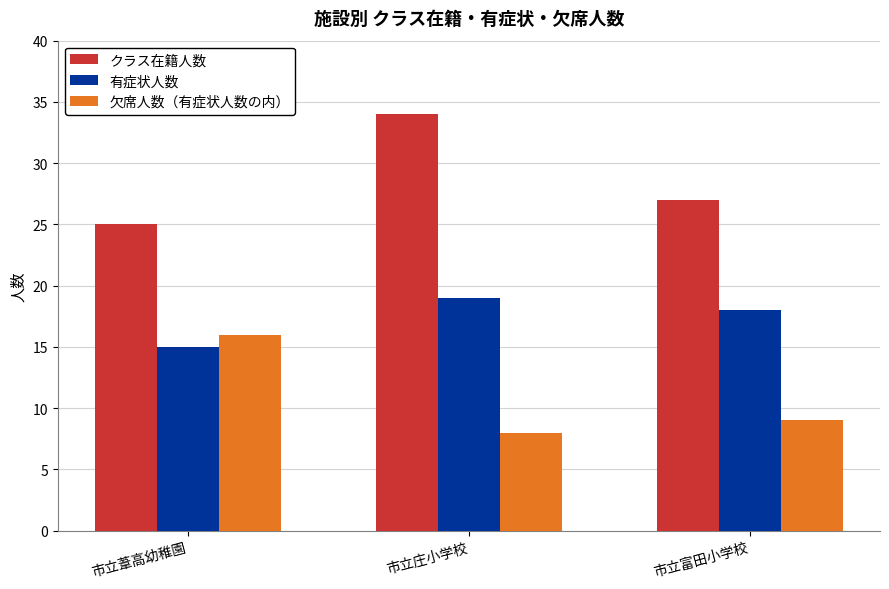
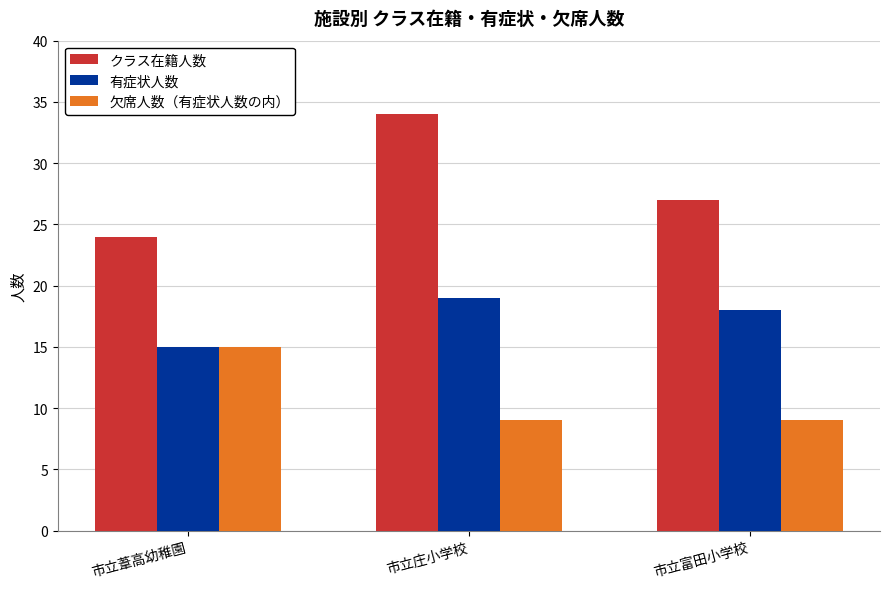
クラス在籍人数, 市立葦高幼稚園: 25 -> 24
欠席人数（有症状人数の内）, 市立葦高幼稚園: 16 -> 15
欠席人数（有症状人数の内）, 市立庄小学校: 8 -> 9
